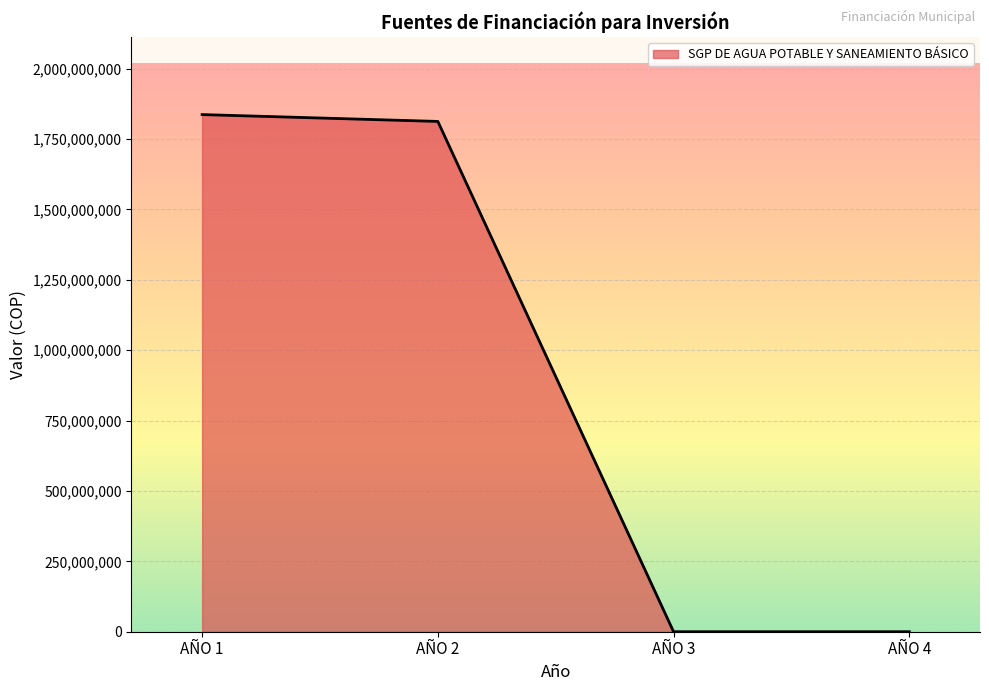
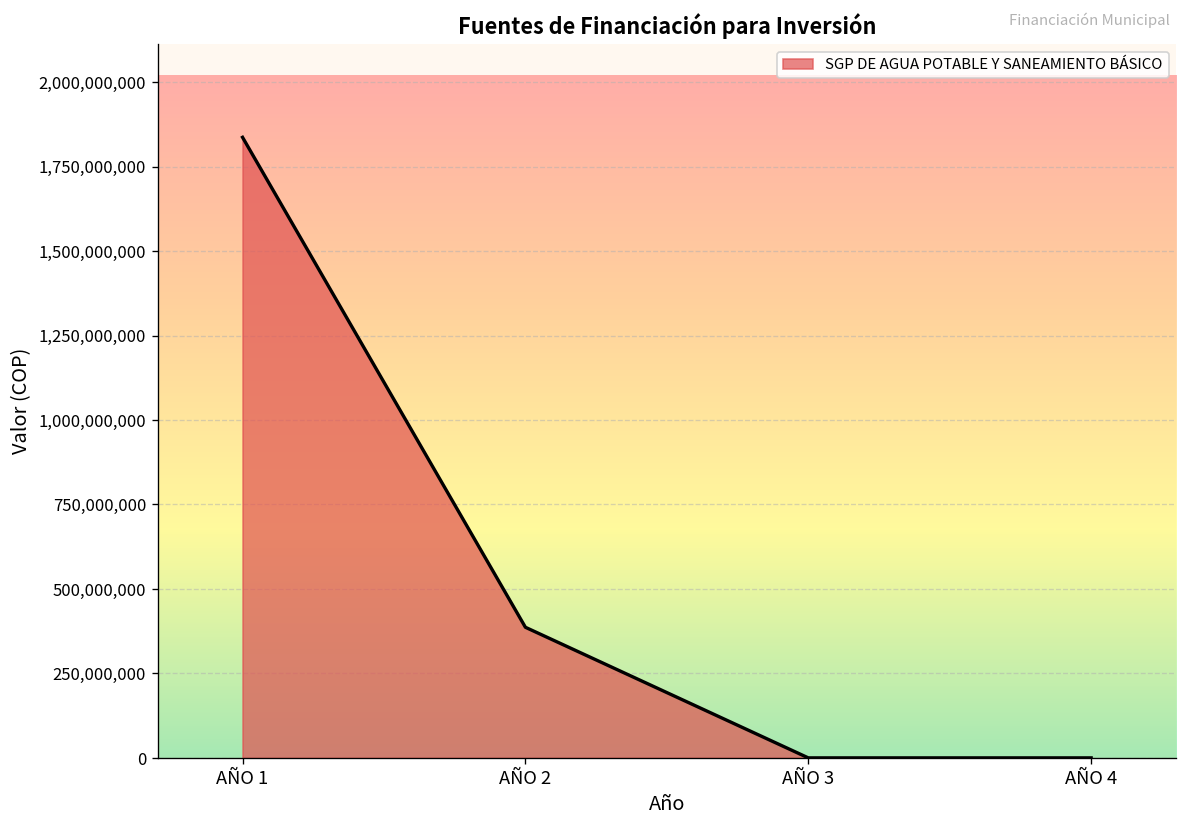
AÑO 2: 1,810,000,000 -> 390,000,000
